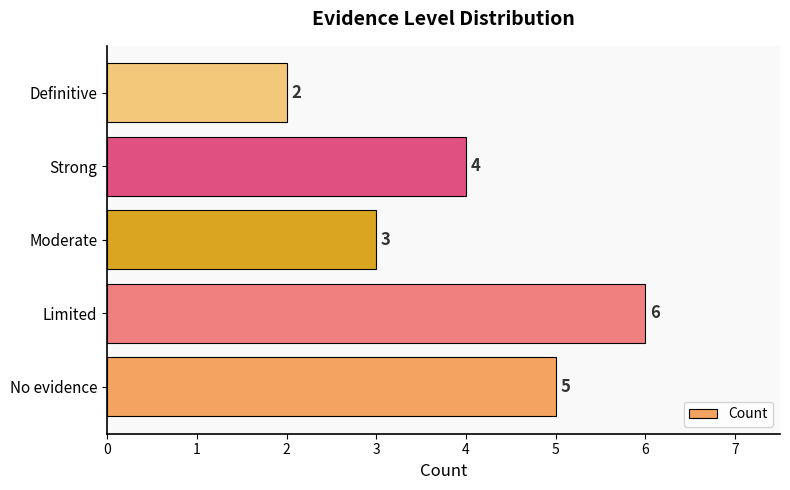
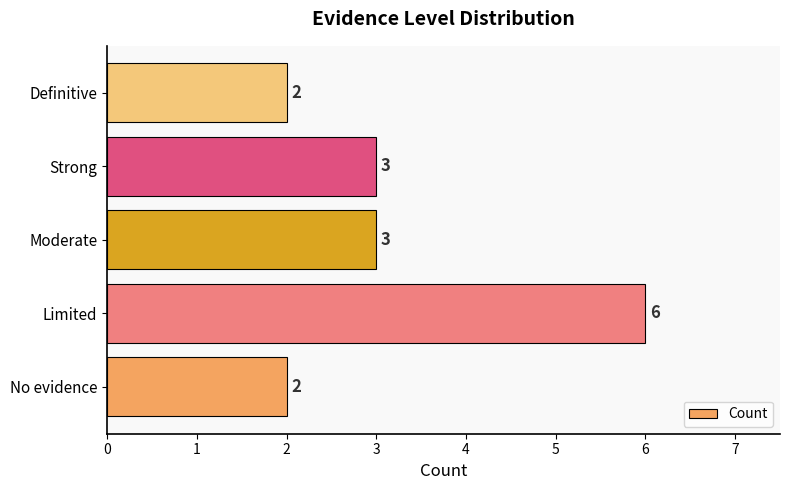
Strong: 4 -> 3
No evidence: 5 -> 2
